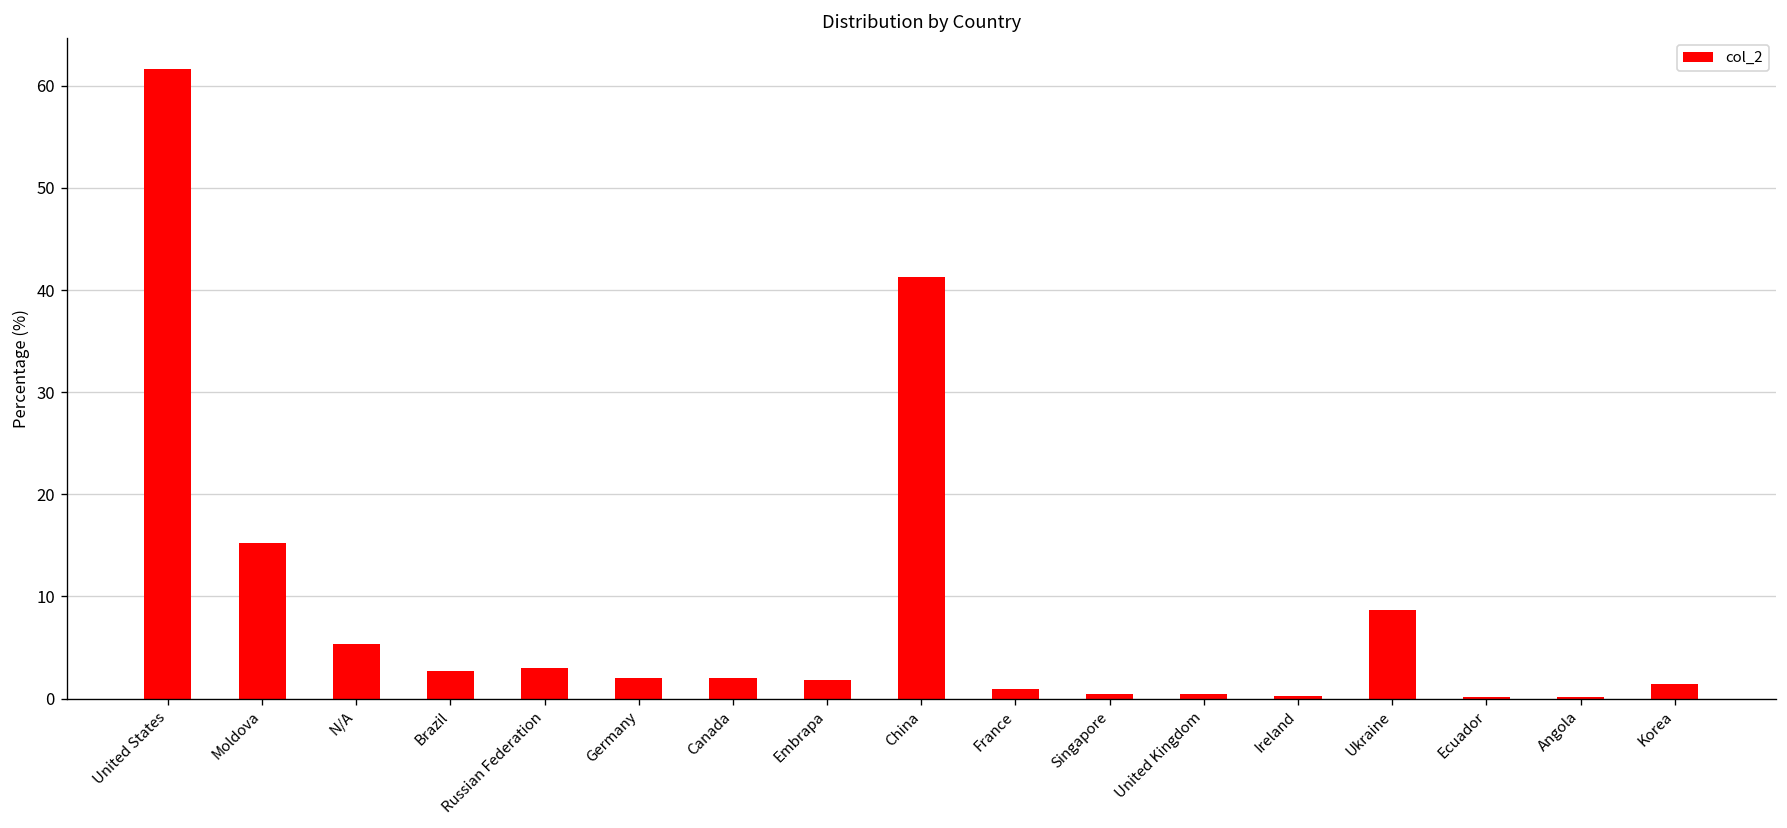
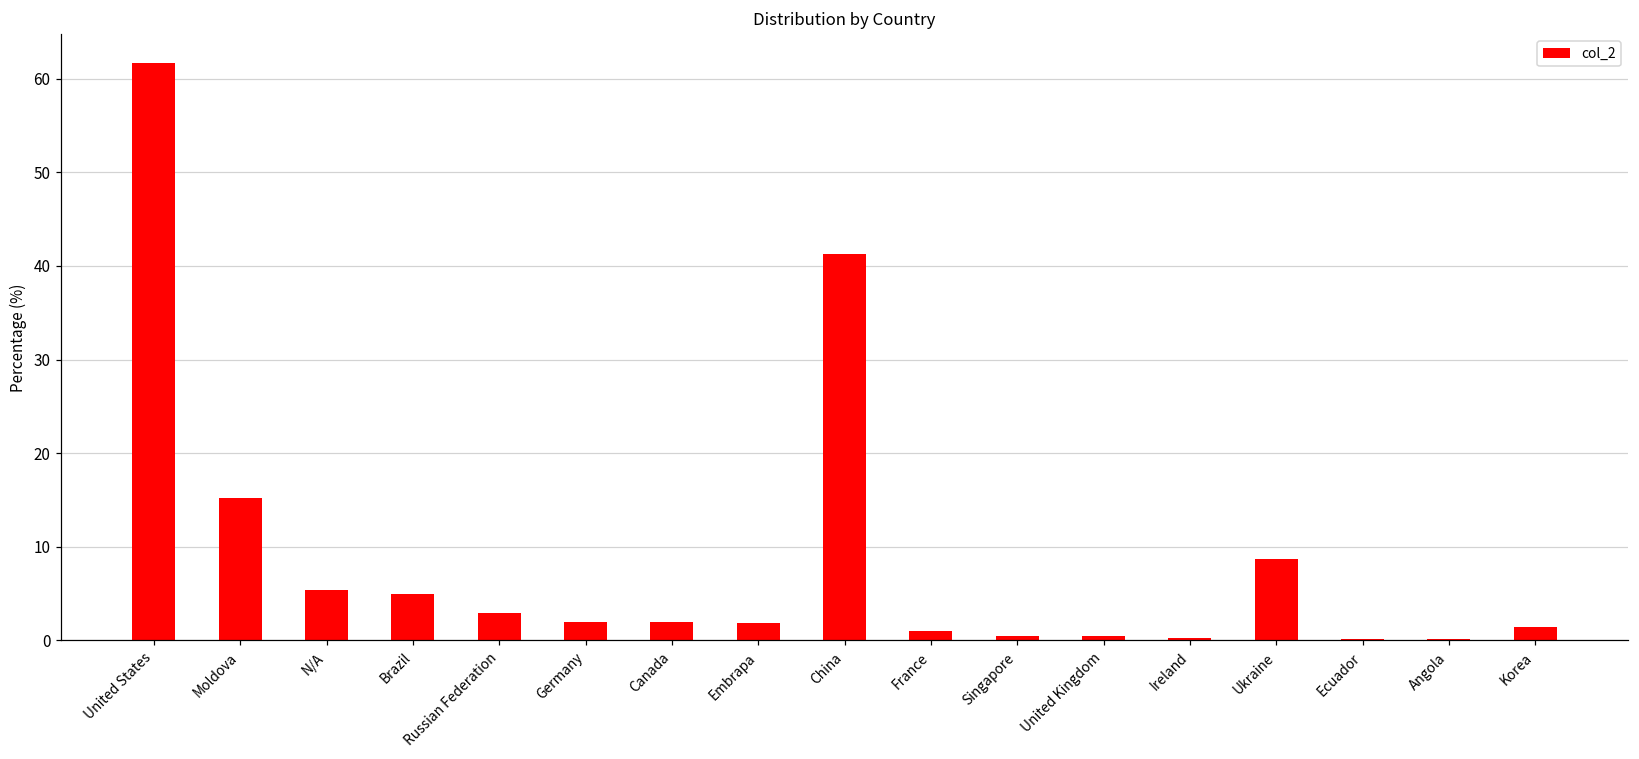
Brazil: 3 -> 5
